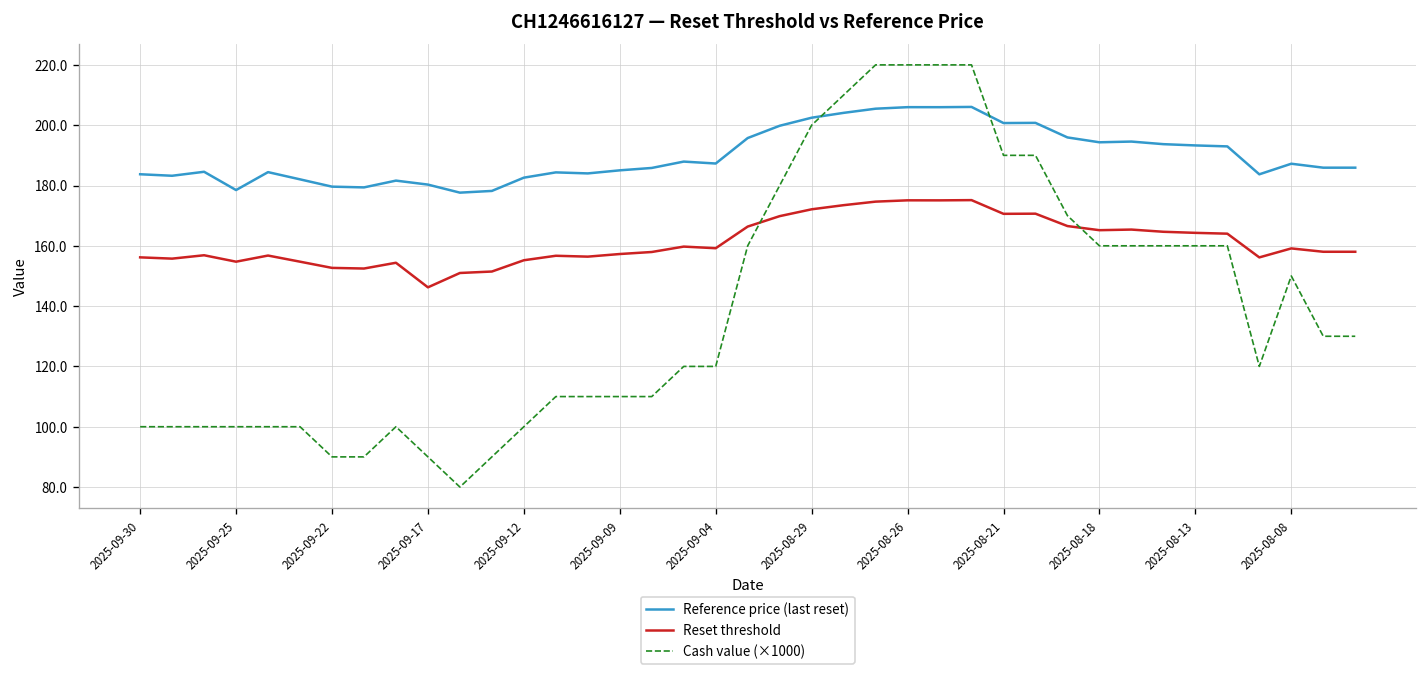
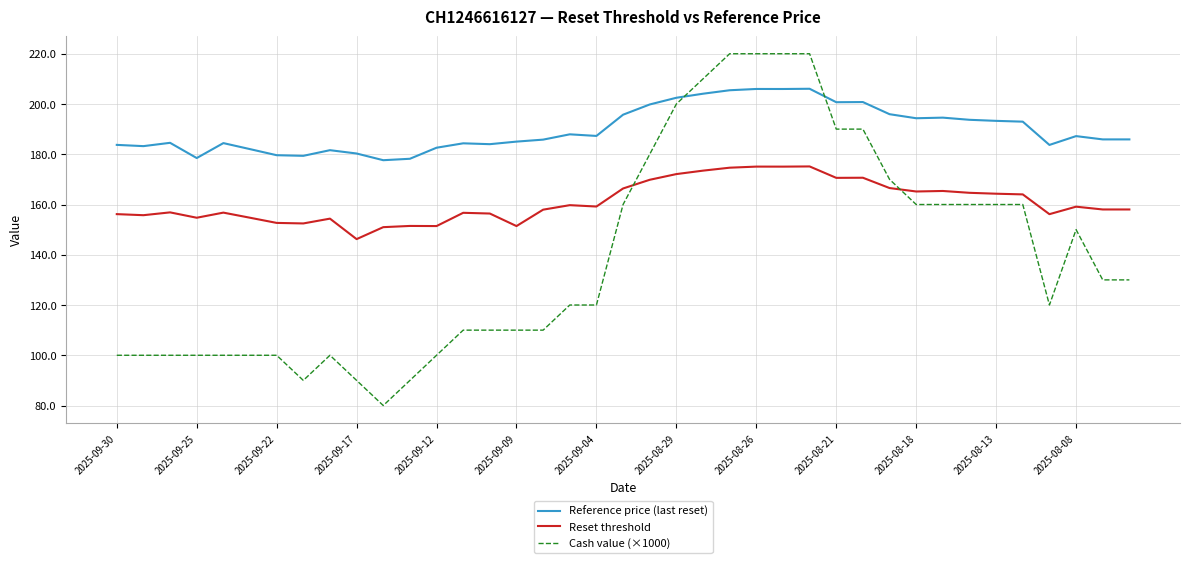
Cash value (×1000), 2025-09-22: 90 -> 100
Reset threshold, 2025-09-12: 155 -> 151
Reset threshold, 2025-09-09: 157 -> 151
